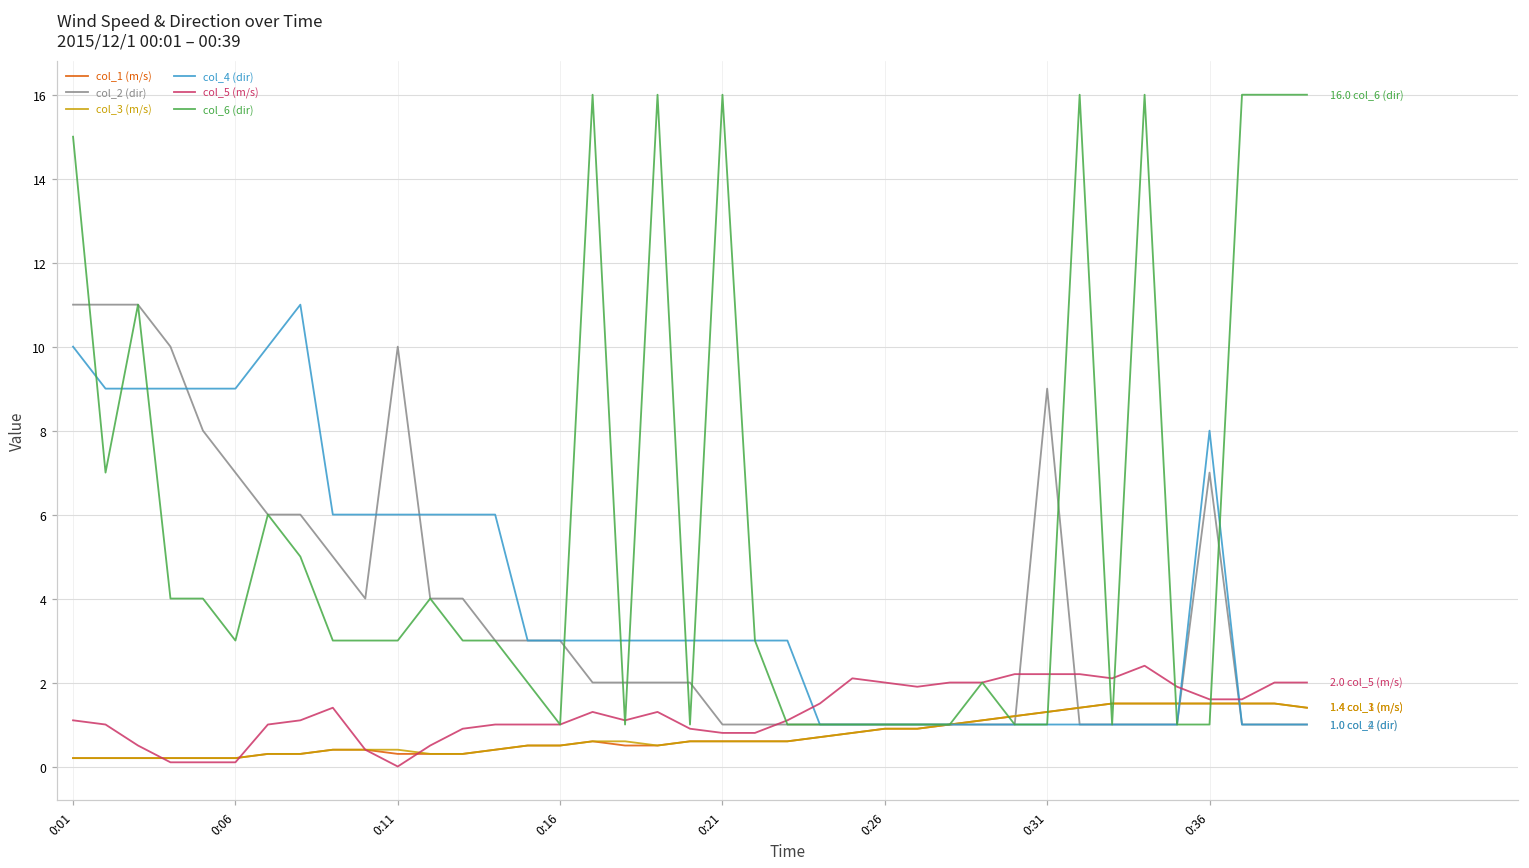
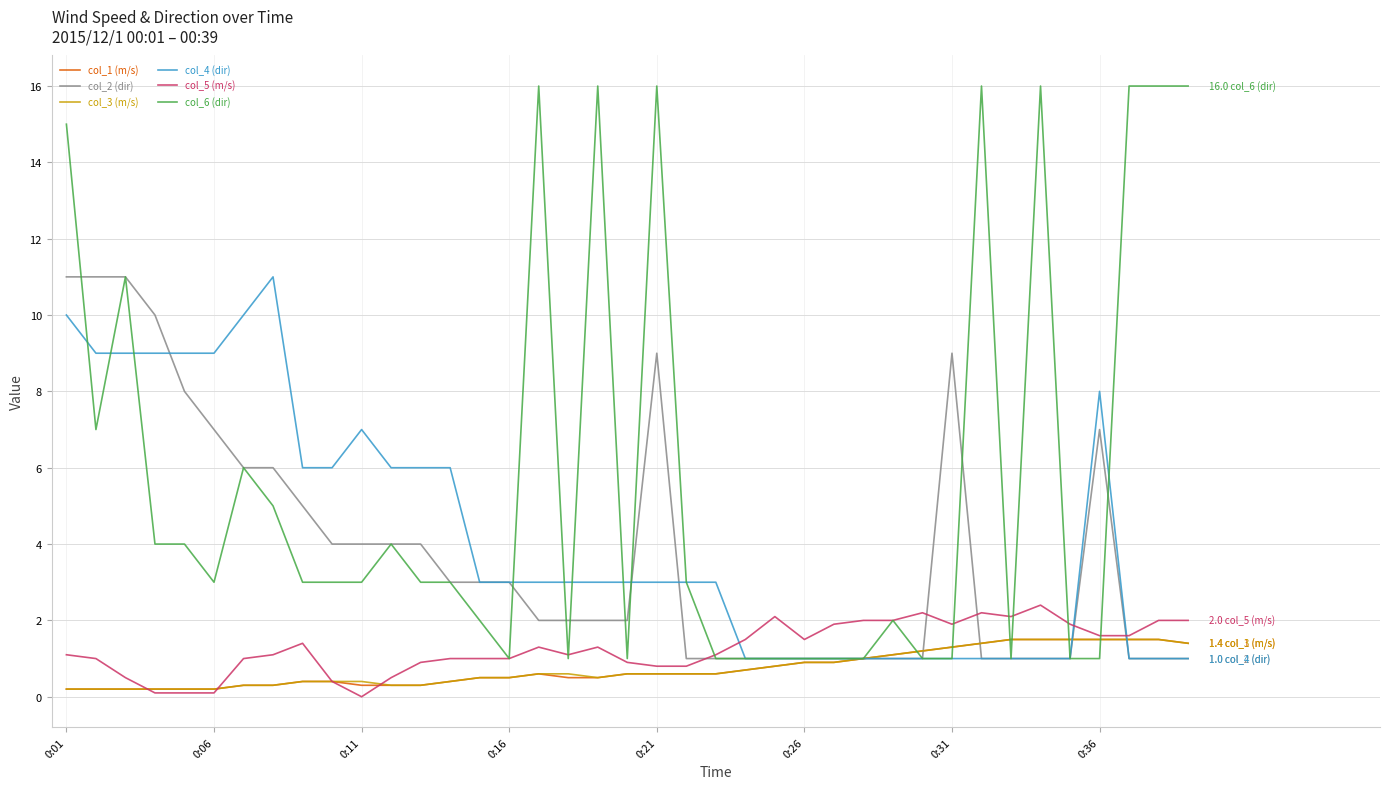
col_2 (dir), 0:11: 10 -> 4
col_4 (dir), 0:11: 6 -> 7
col_2 (dir), 0:21: 1 -> 9
col_5 (m/s), 0:26: 2.0 -> 1.5
col_5 (m/s), 0:31: 2.2 -> 1.9
